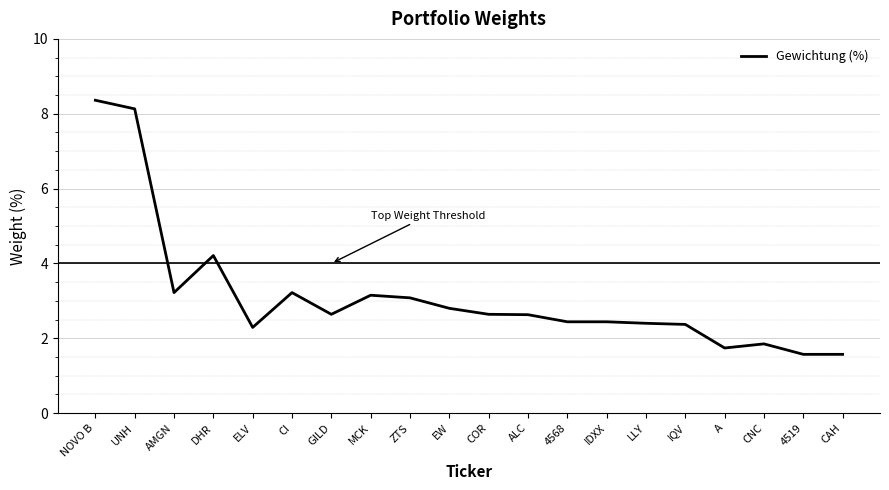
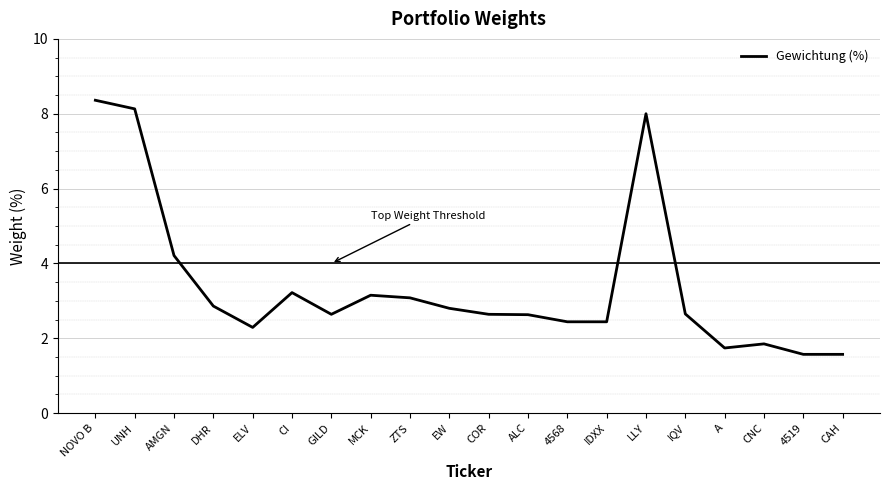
AMGN: 3.2 -> 4.2
DHR: 4.2 -> 2.9
LLY: 2.4 -> 8.0
IQV: 2.4 -> 2.7
